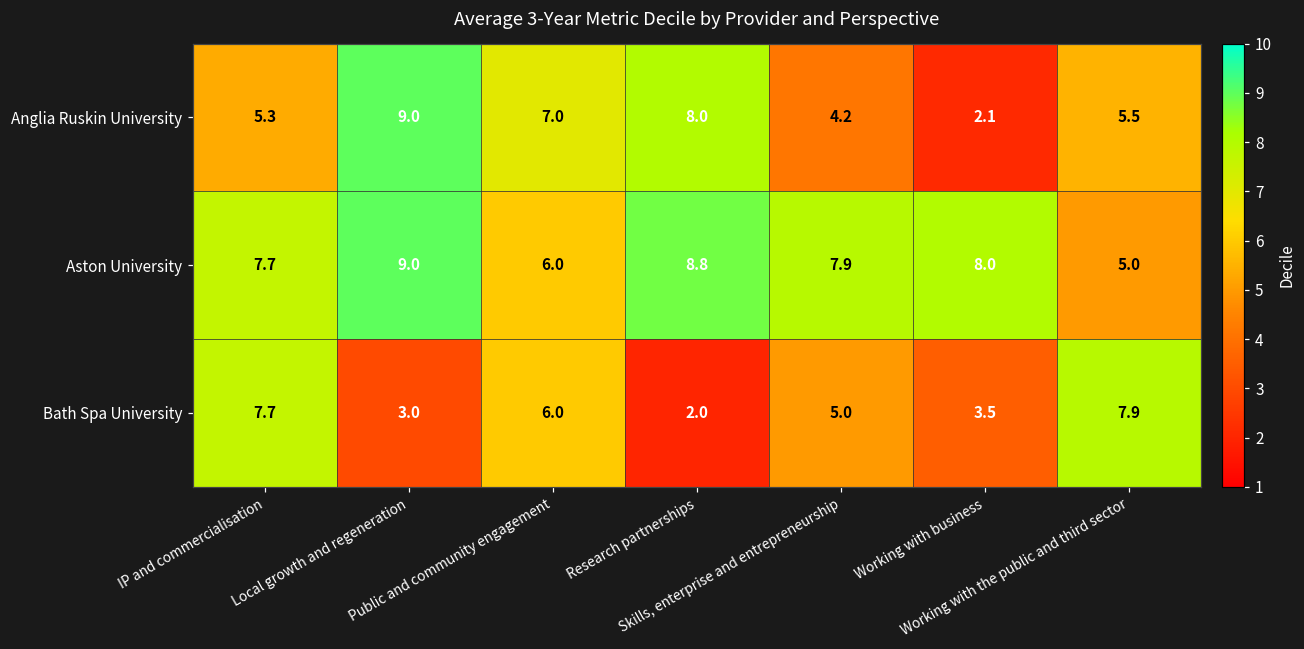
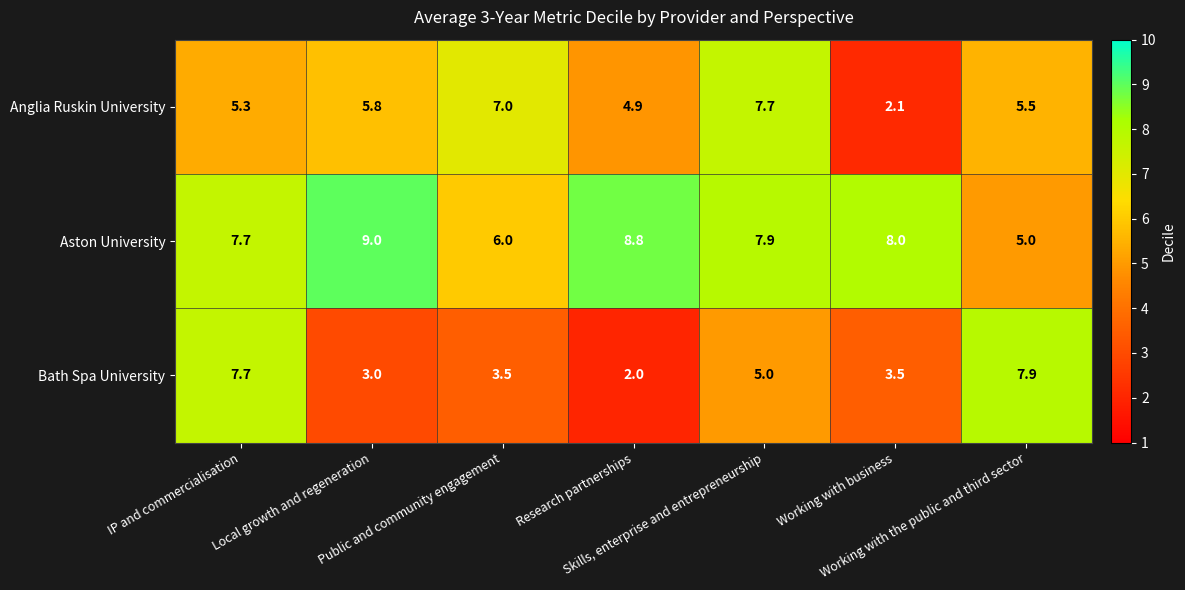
Anglia Ruskin University, Local growth and regeneration: 9.0 -> 5.8
Anglia Ruskin University, Research partnerships: 8.0 -> 4.9
Anglia Ruskin University, Skills, enterprise and entrepreneurship: 4.2 -> 7.7
Bath Spa University, Public and community engagement: 6.0 -> 3.5
